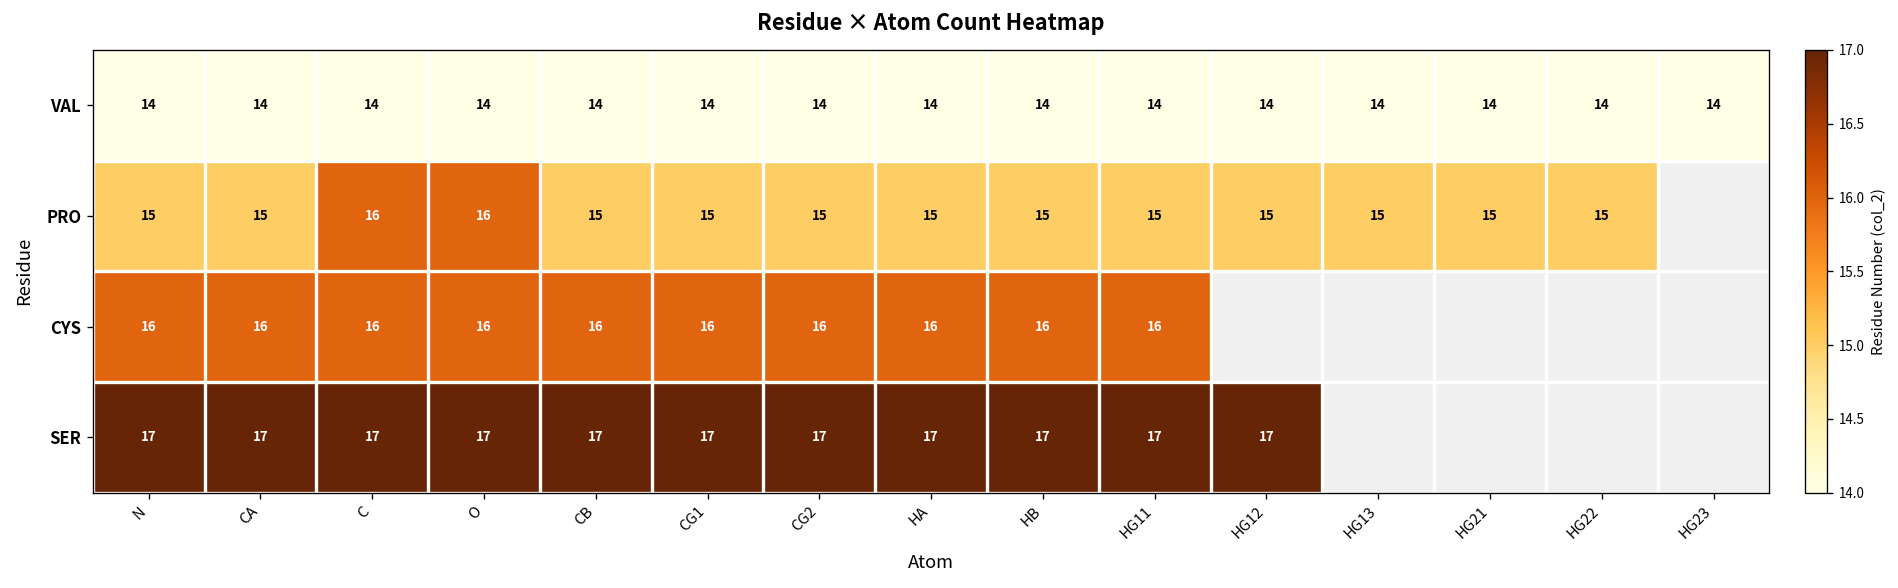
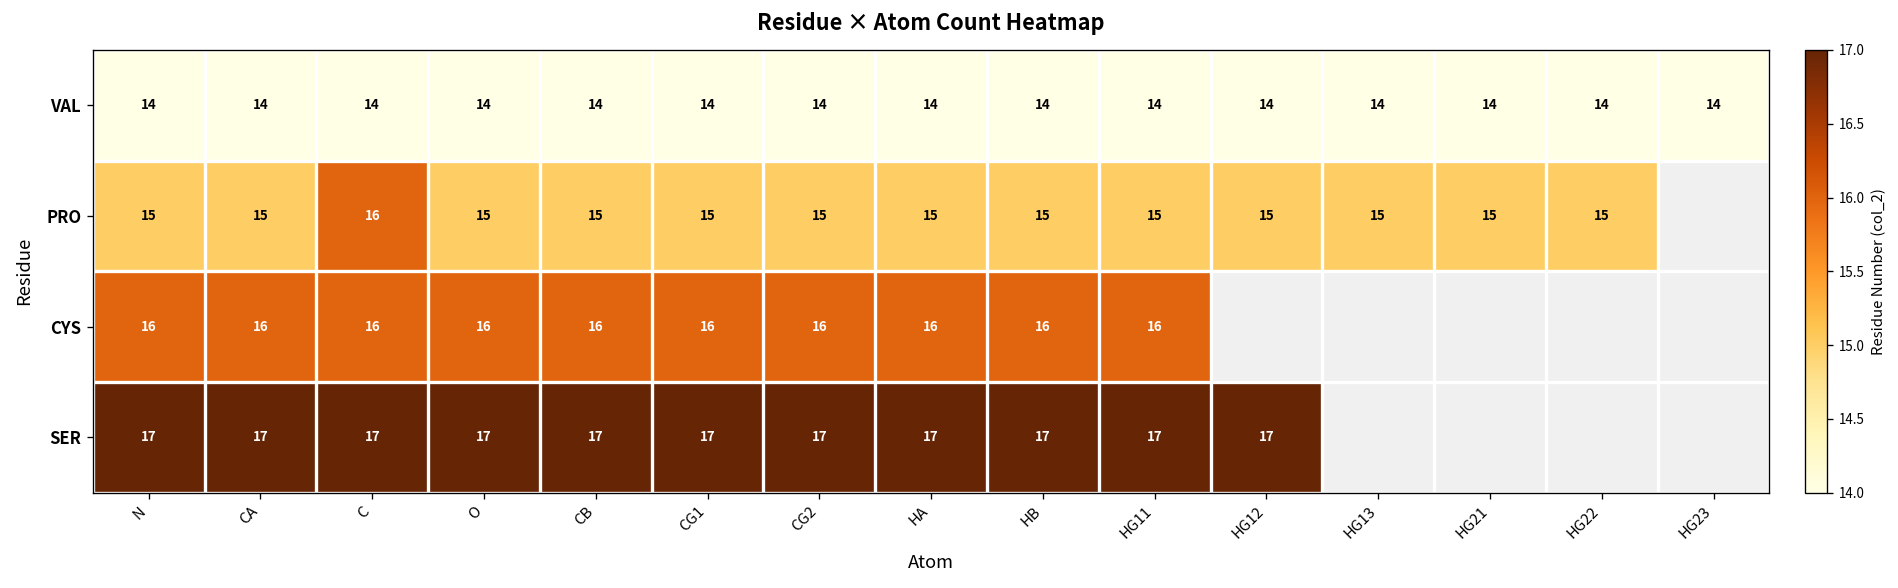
PRO, O: 16 -> 15
